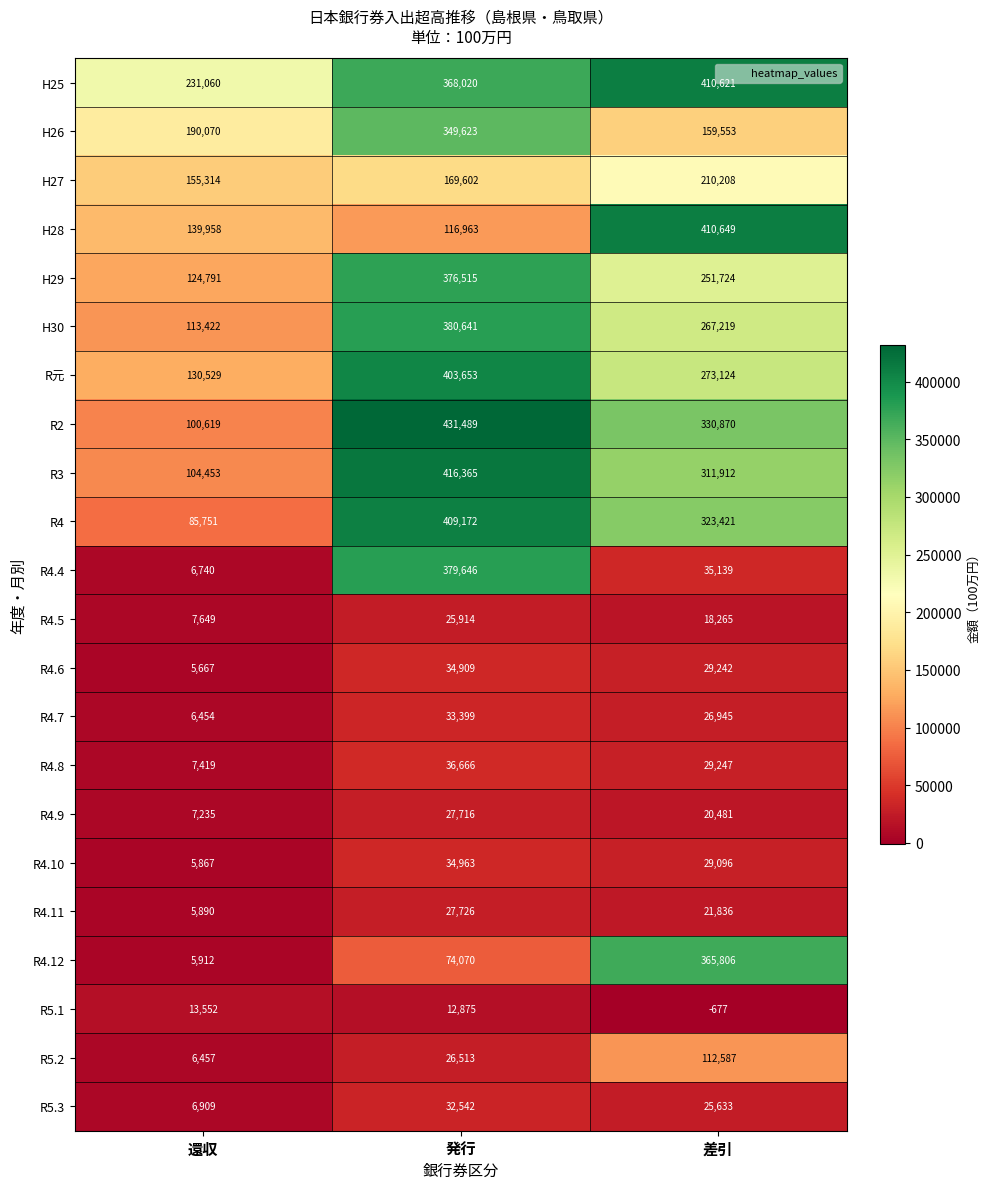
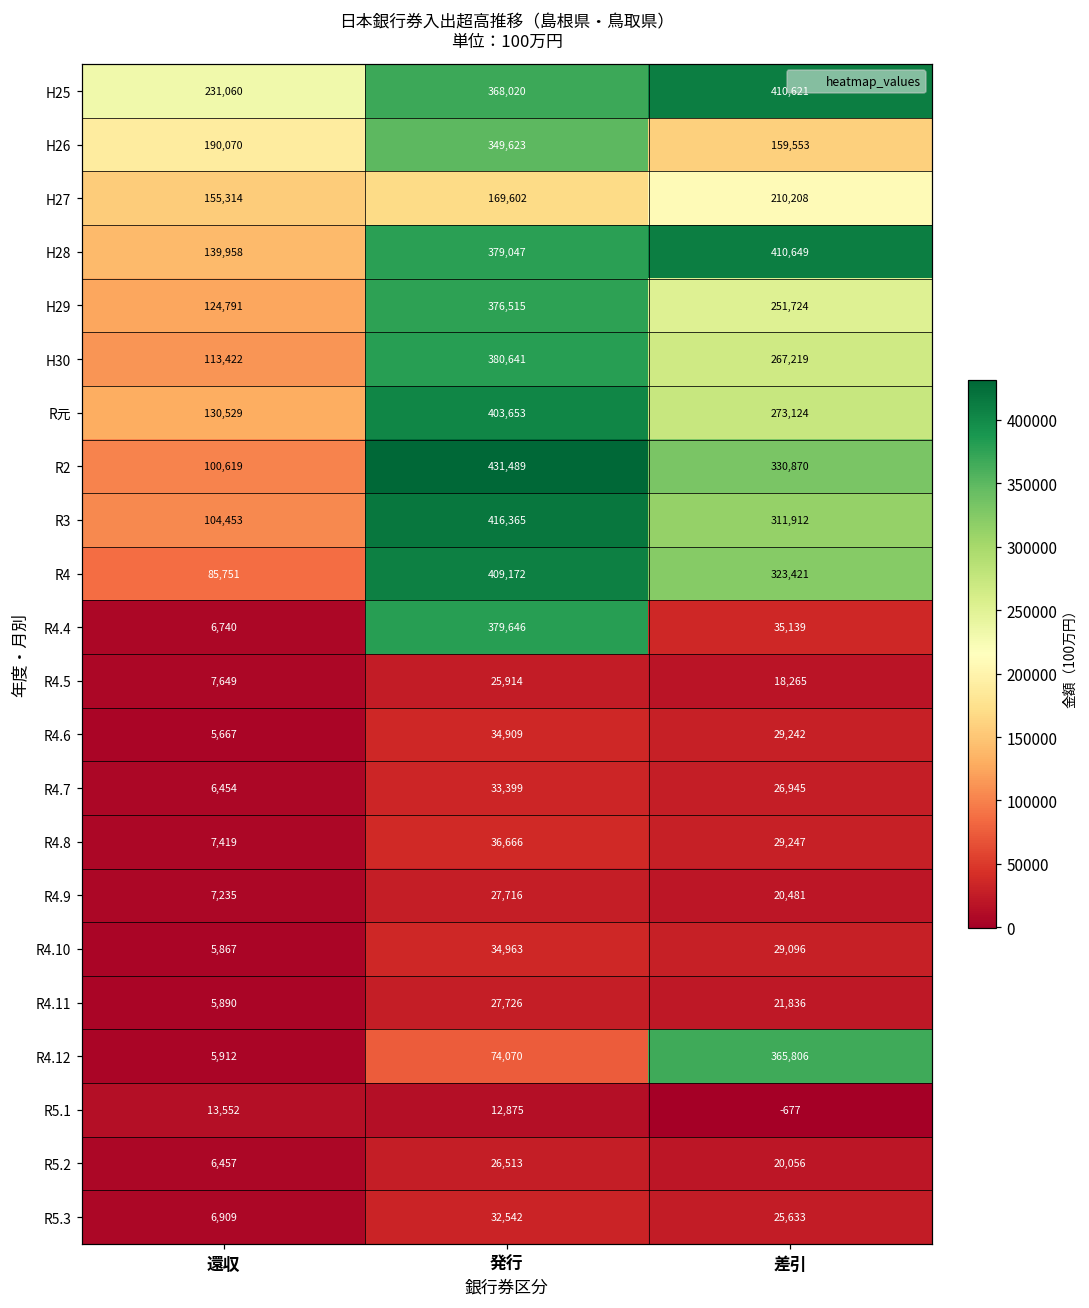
H28, 発行: 116,963 -> 379,047
R5.2, 差引: 112,587 -> 20,056
